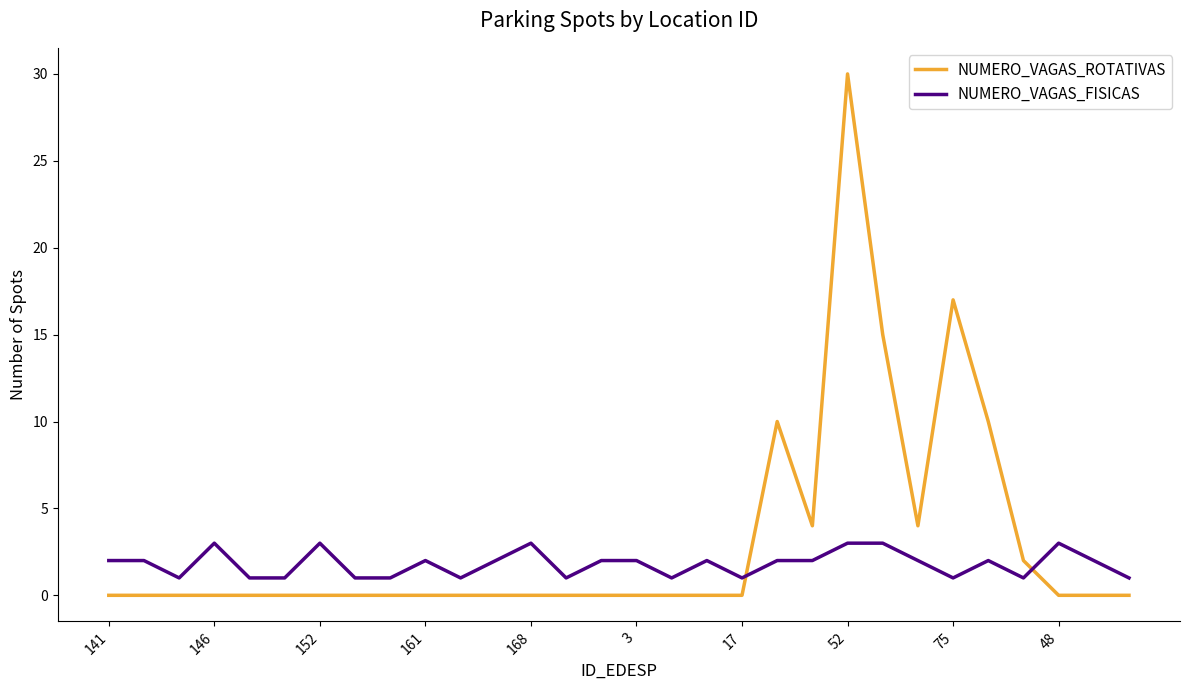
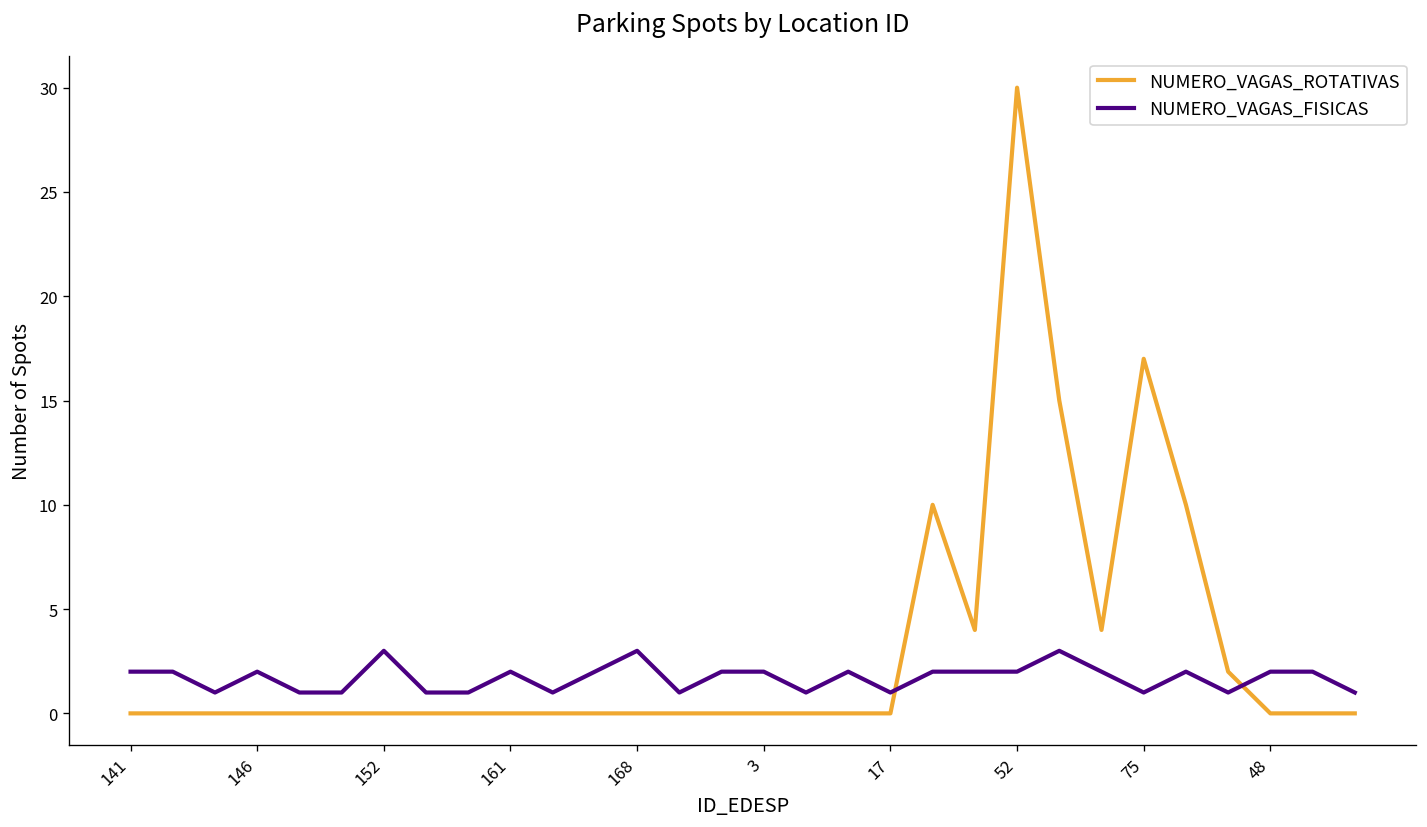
NUMERO_VAGAS_FISICAS, 146: 3 -> 2
NUMERO_VAGAS_FISICAS, 52: 3 -> 2
NUMERO_VAGAS_FISICAS, 48: 3 -> 2
